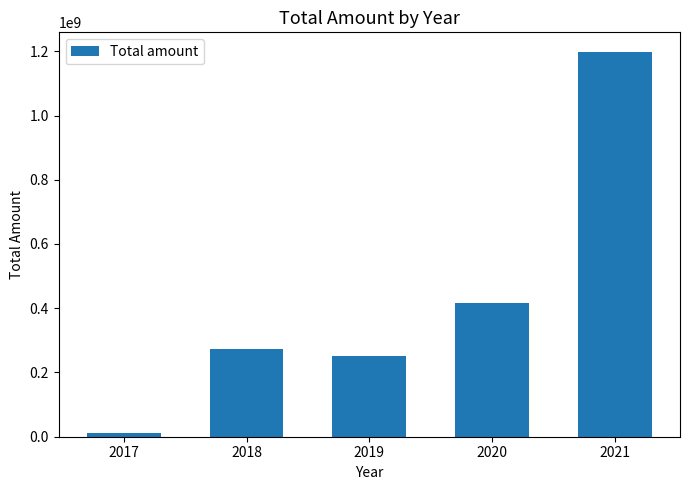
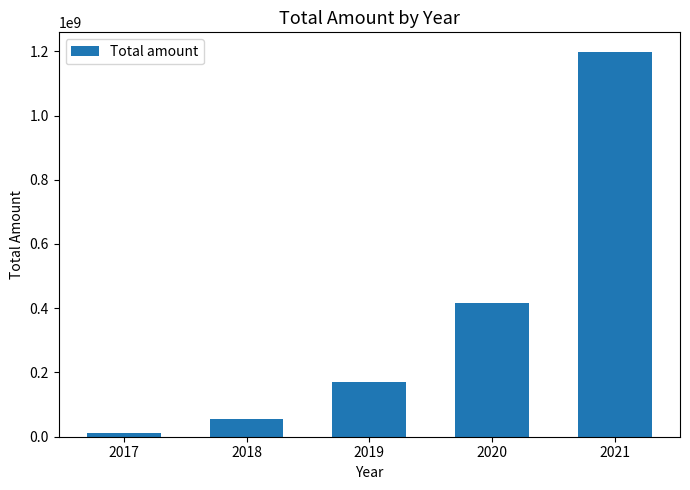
2018: 270000000 -> 60000000
2019: 250000000 -> 170000000
